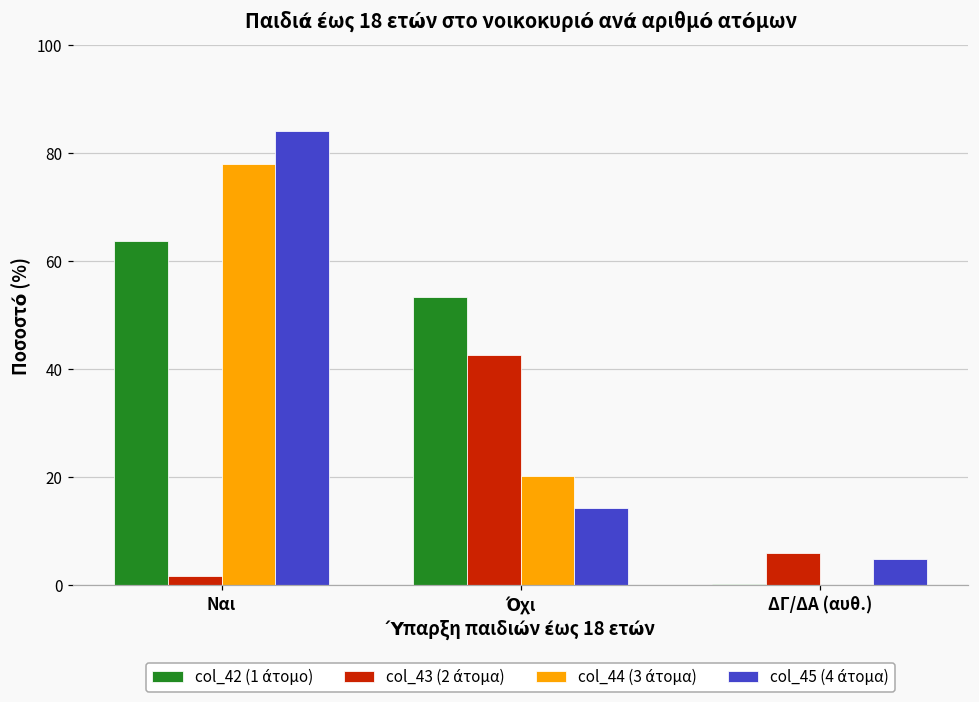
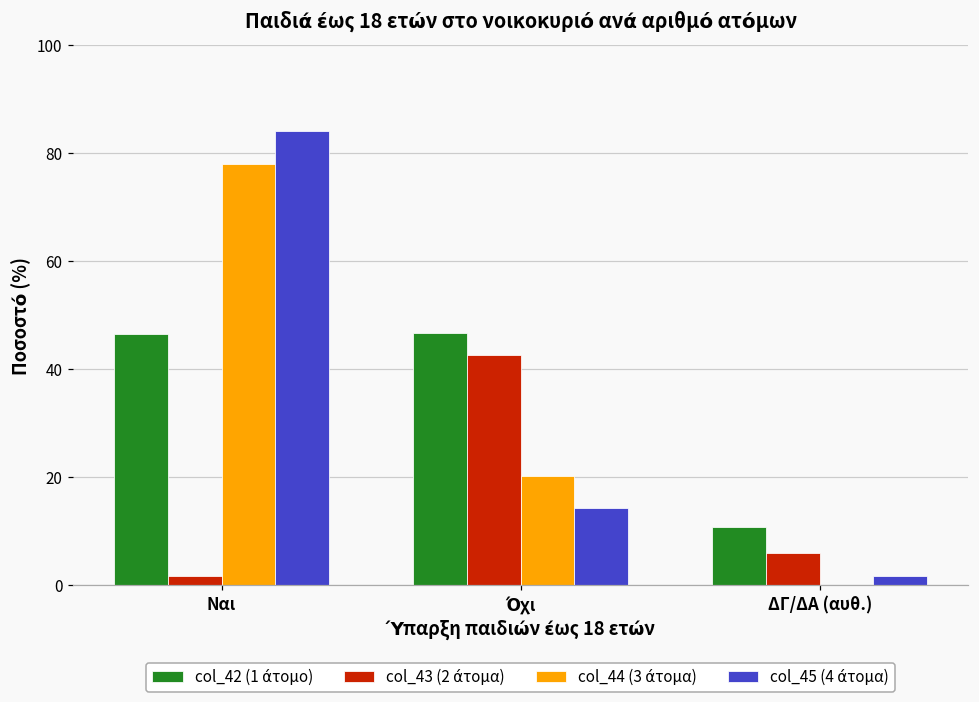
col_42 (1 άτομο), Ναι: 64 -> 47
col_42 (1 άτομο), Όχι: 53 -> 47
col_42 (1 άτομο), ΔΓ/ΔΑ (αυθ.): 0 -> 11
col_45 (4 άτομα), ΔΓ/ΔΑ (αυθ.): 5 -> 2
